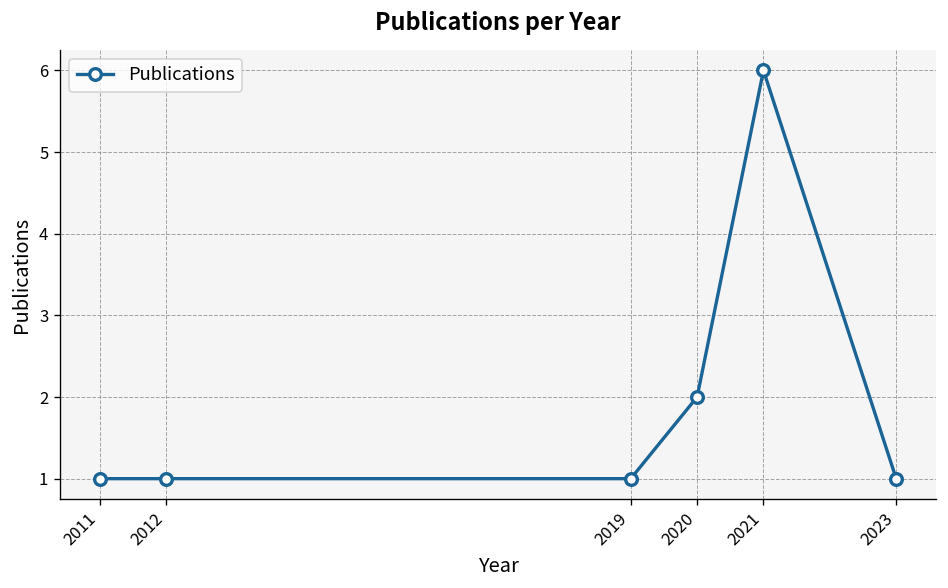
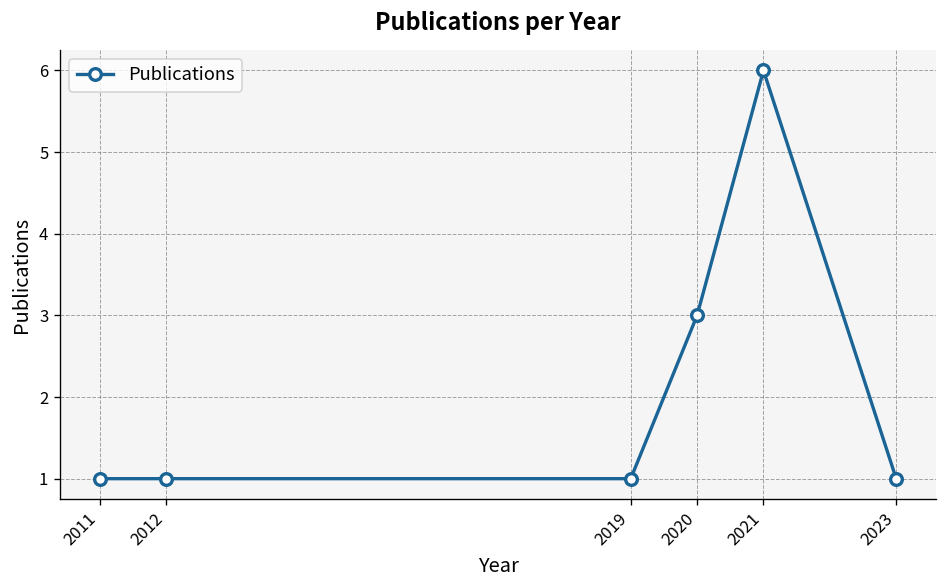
2020: 2 -> 3
